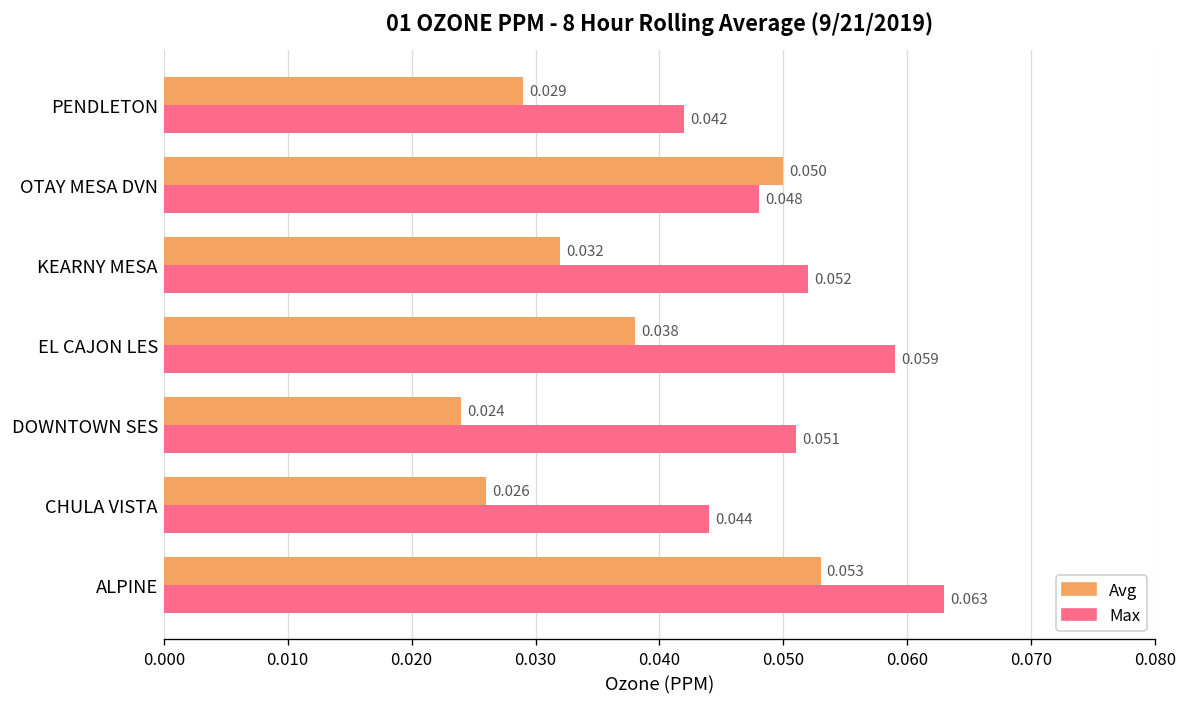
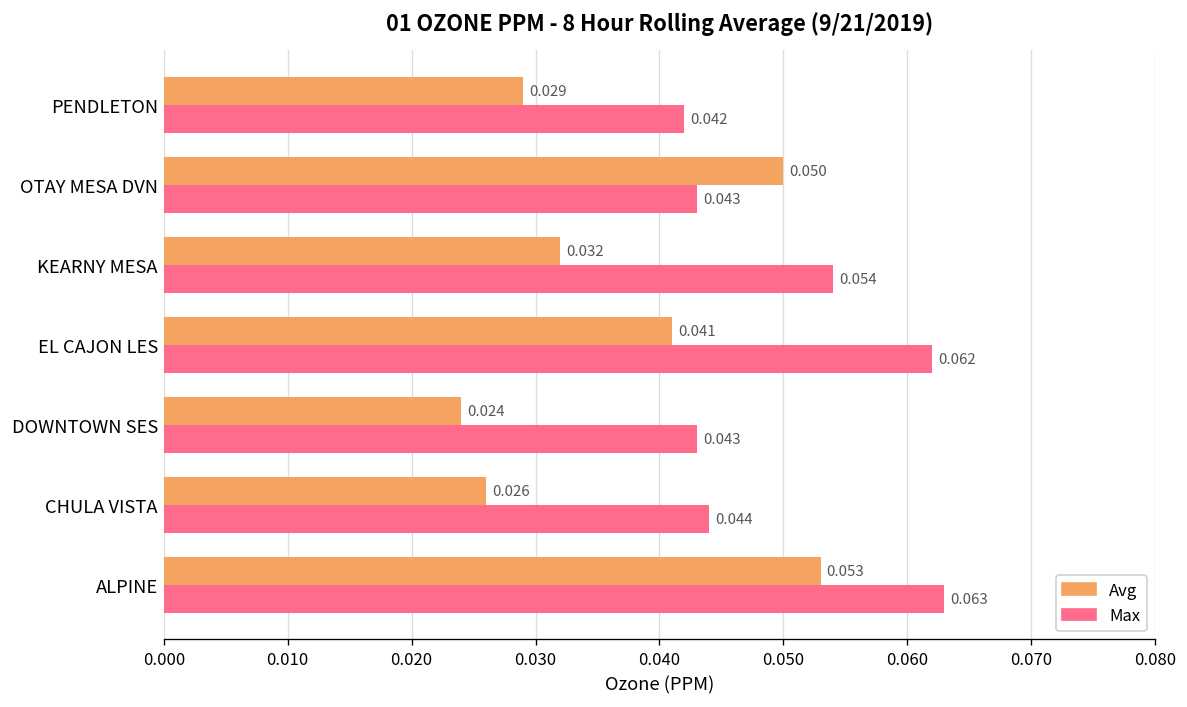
Max, OTAY MESA DVN: 0.048 -> 0.043
Max, KEARNY MESA: 0.052 -> 0.054
Avg, EL CAJON LES: 0.038 -> 0.041
Max, EL CAJON LES: 0.059 -> 0.062
Max, DOWNTOWN SES: 0.051 -> 0.043
